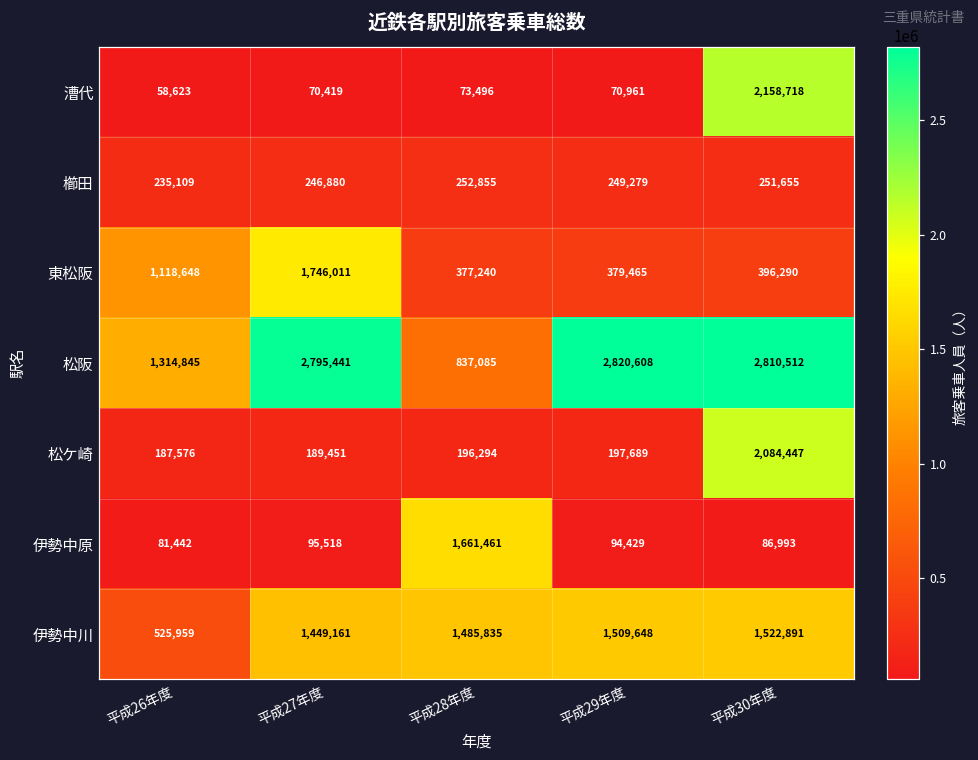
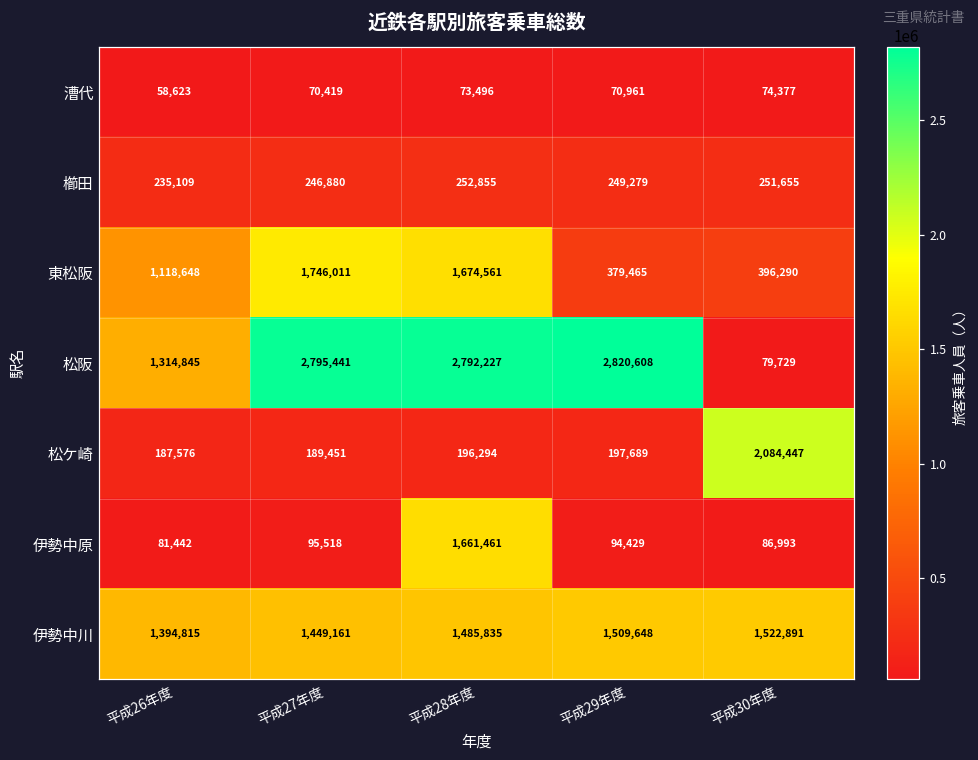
漕代, 平成30年度: 2,158,718 -> 74,377
東松阪, 平成28年度: 377,240 -> 1,674,561
松阪, 平成28年度: 837,085 -> 2,792,227
松阪, 平成30年度: 2,810,512 -> 79,729
伊勢中川, 平成26年度: 525,959 -> 1,394,815
